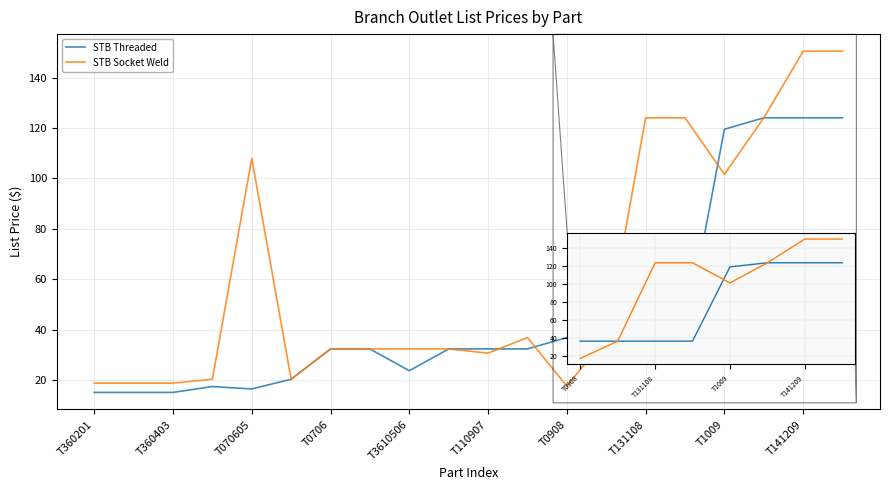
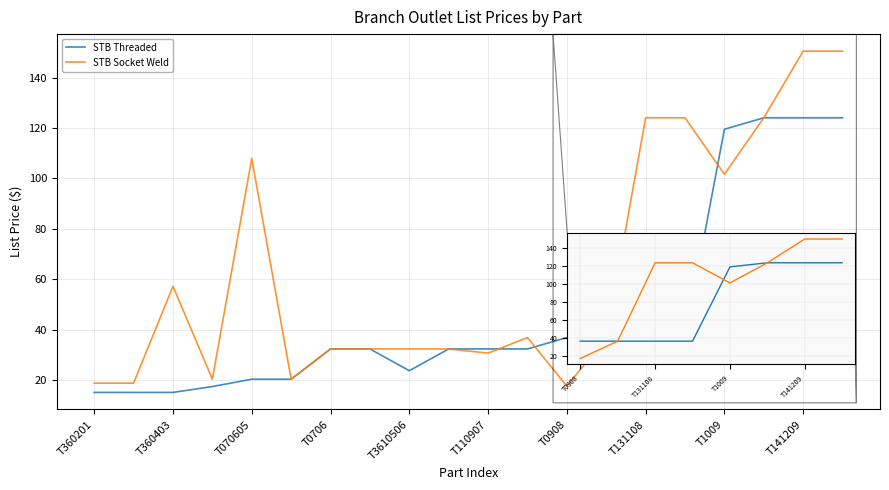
STB Socket Weld, T360403: 19 -> 57
STB Threaded, T070605: 17 -> 20
